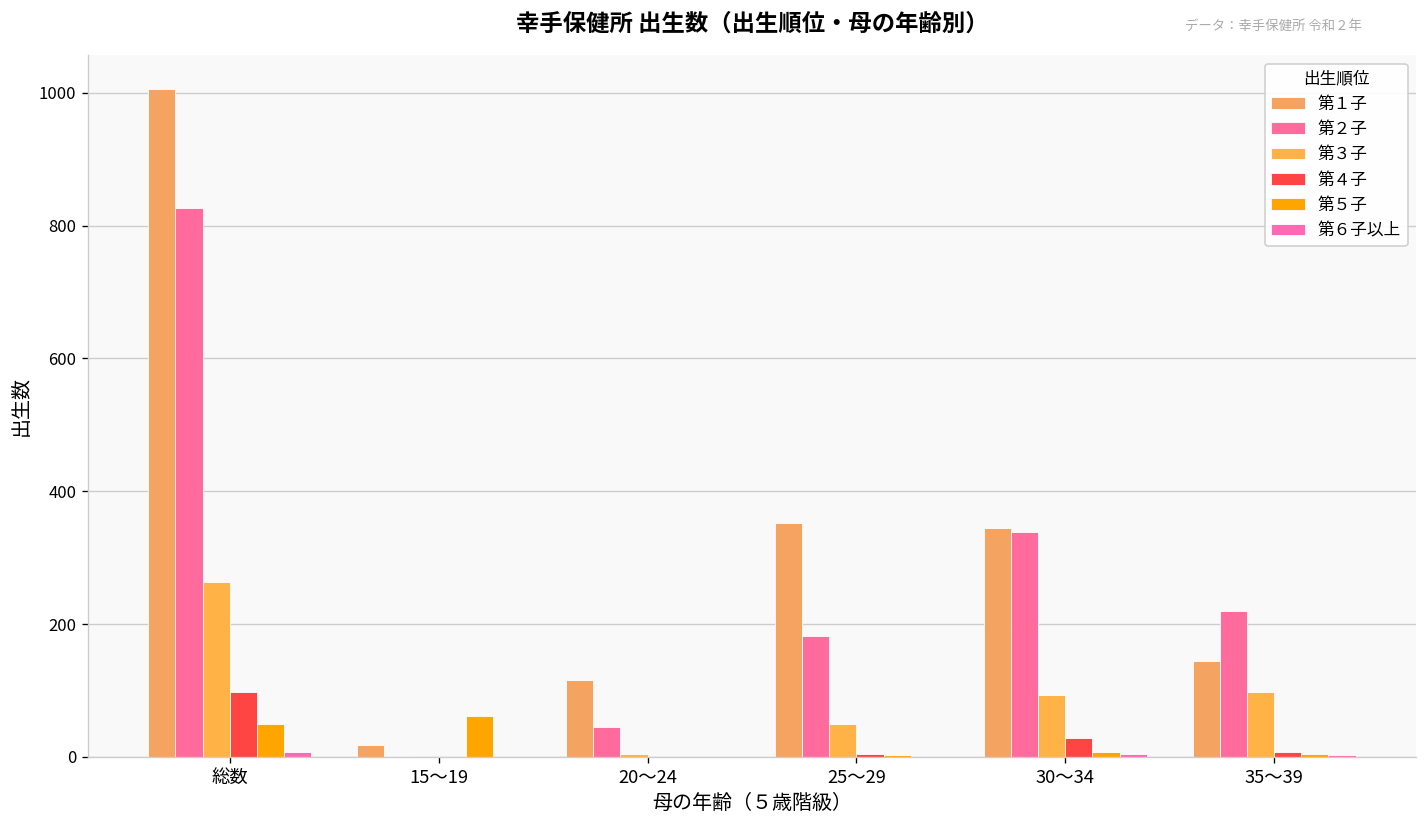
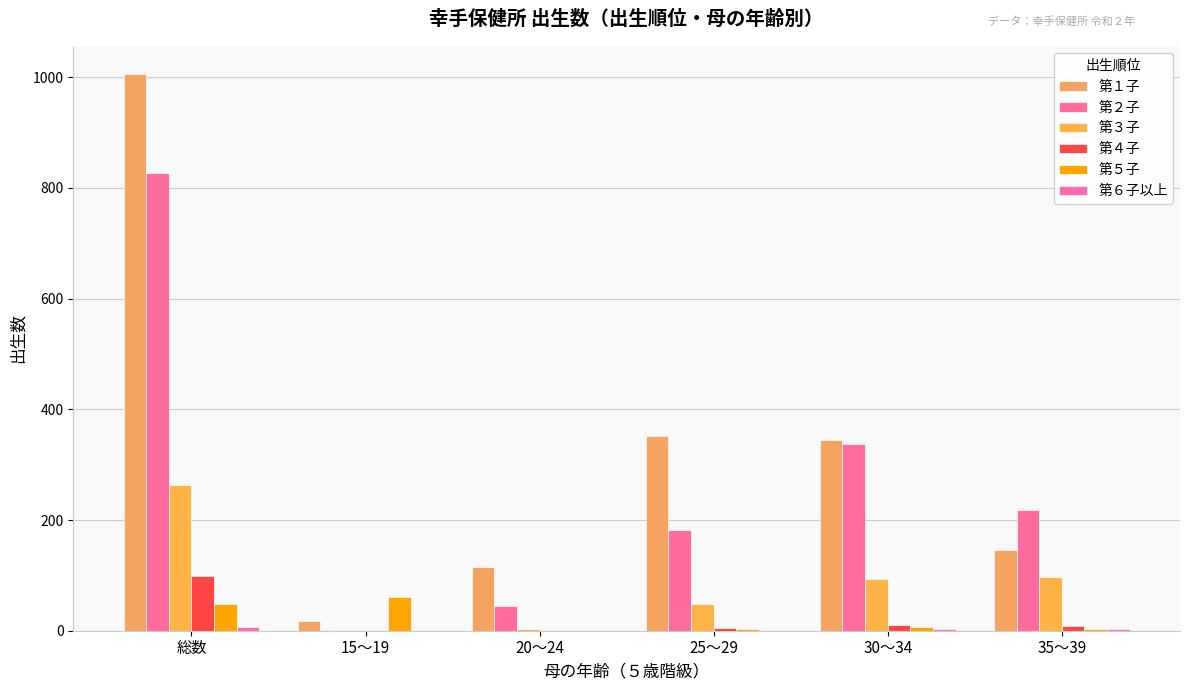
第４子, 30～34: 30 -> 10
